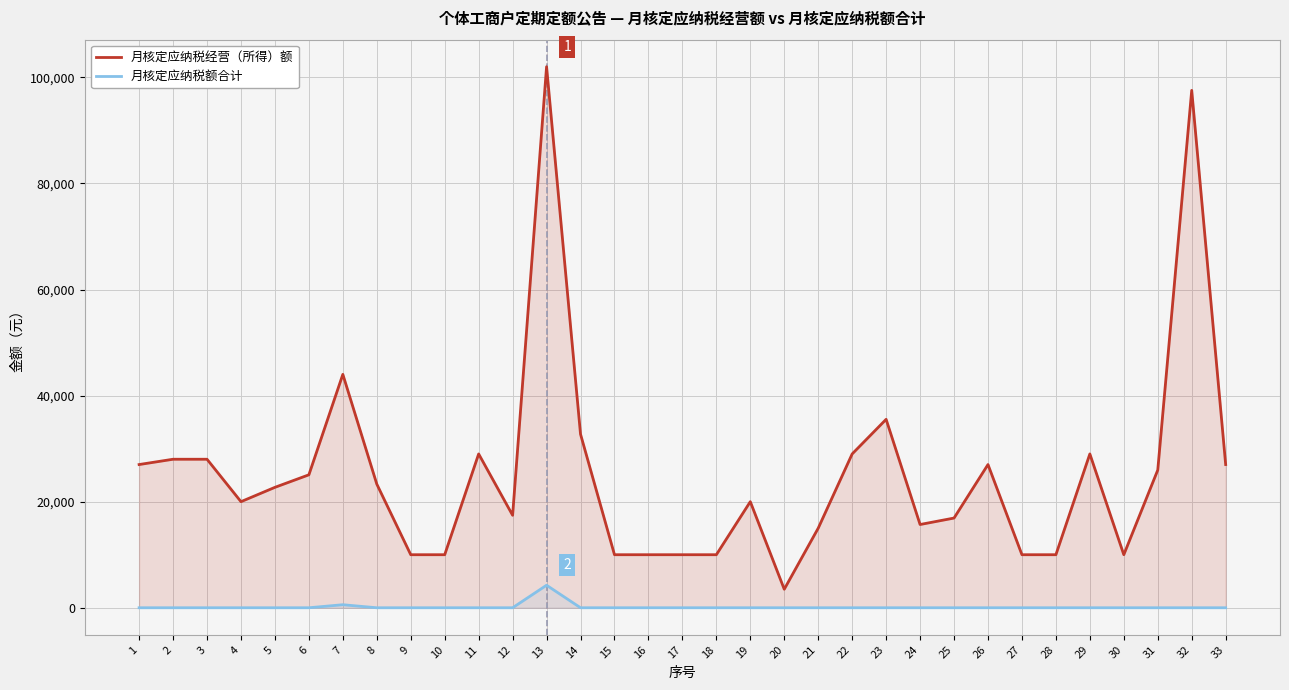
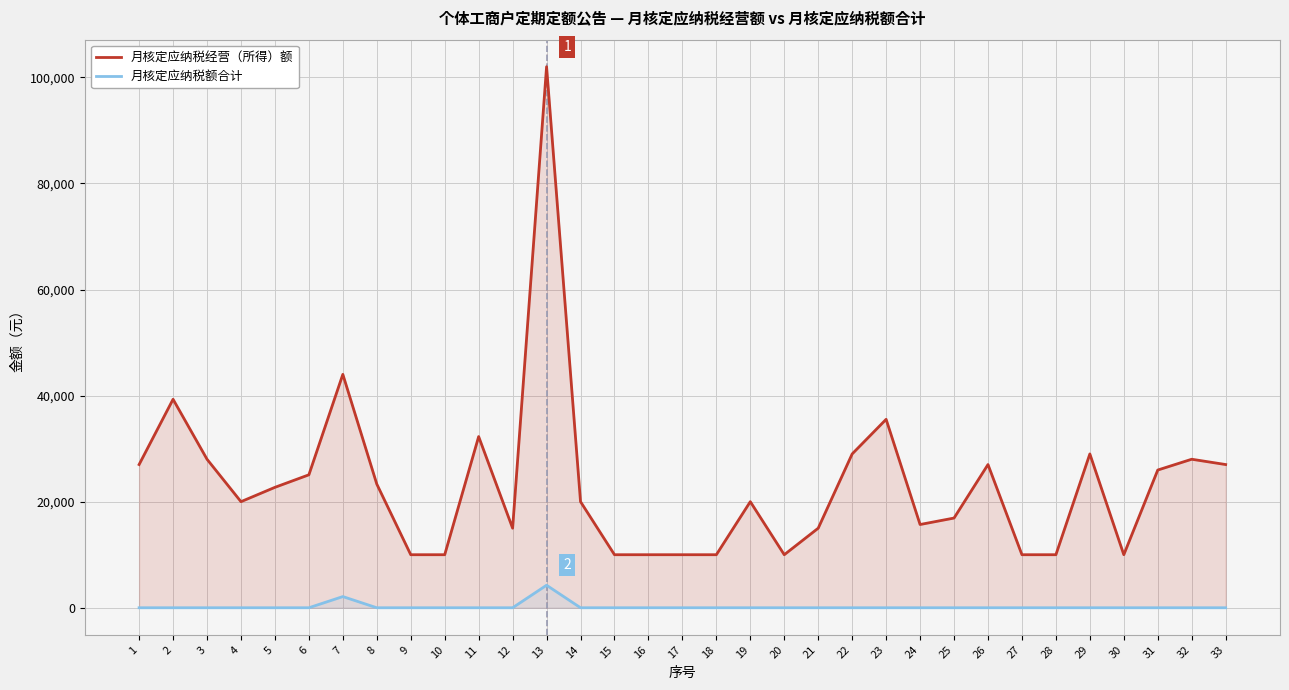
月核定应纳税经营（所得）额, 2: 28,000 -> 39,000
月核定应纳税额合计, 7: 1,000 -> 2,000
月核定应纳税经营（所得）额, 11: 29,000 -> 32,000
月核定应纳税经营（所得）额, 12: 17,000 -> 15,000
月核定应纳税经营（所得）额, 14: 33,000 -> 20,000
月核定应纳税经营（所得）额, 20: 3,000 -> 10,000
月核定应纳税经营（所得）额, 32: 98,000 -> 28,000
